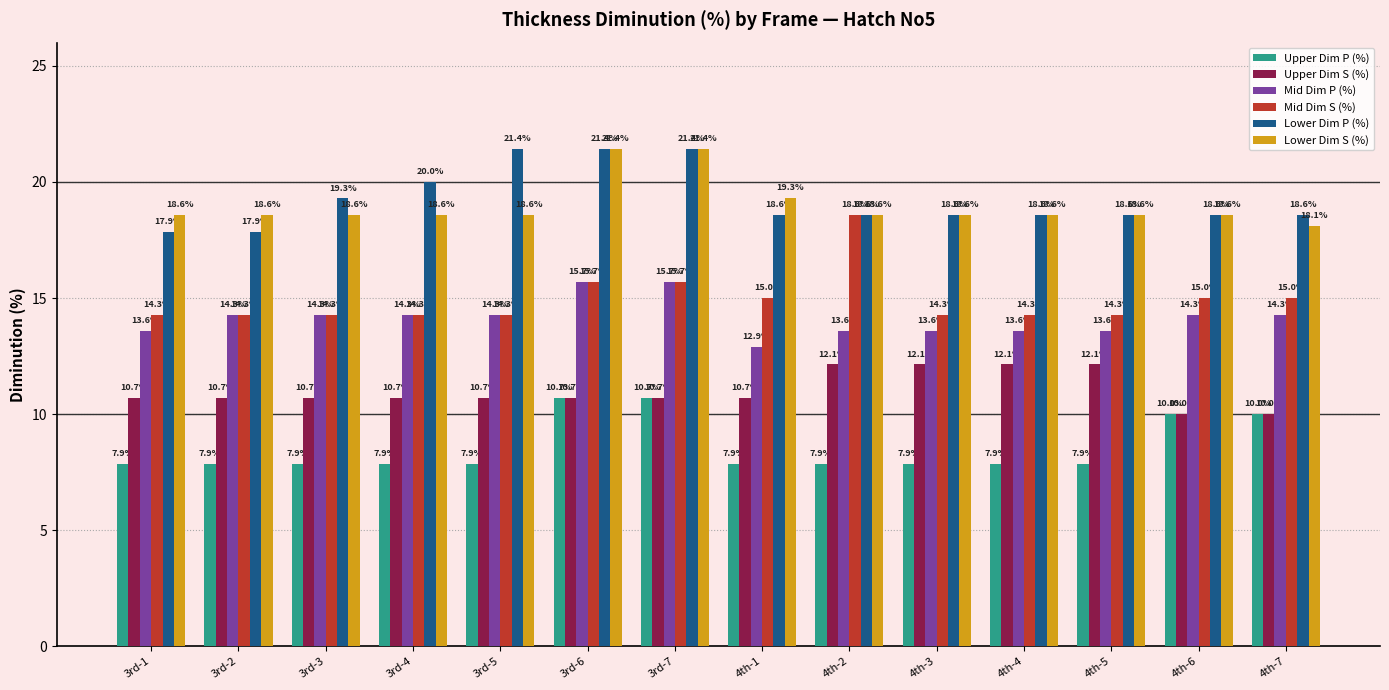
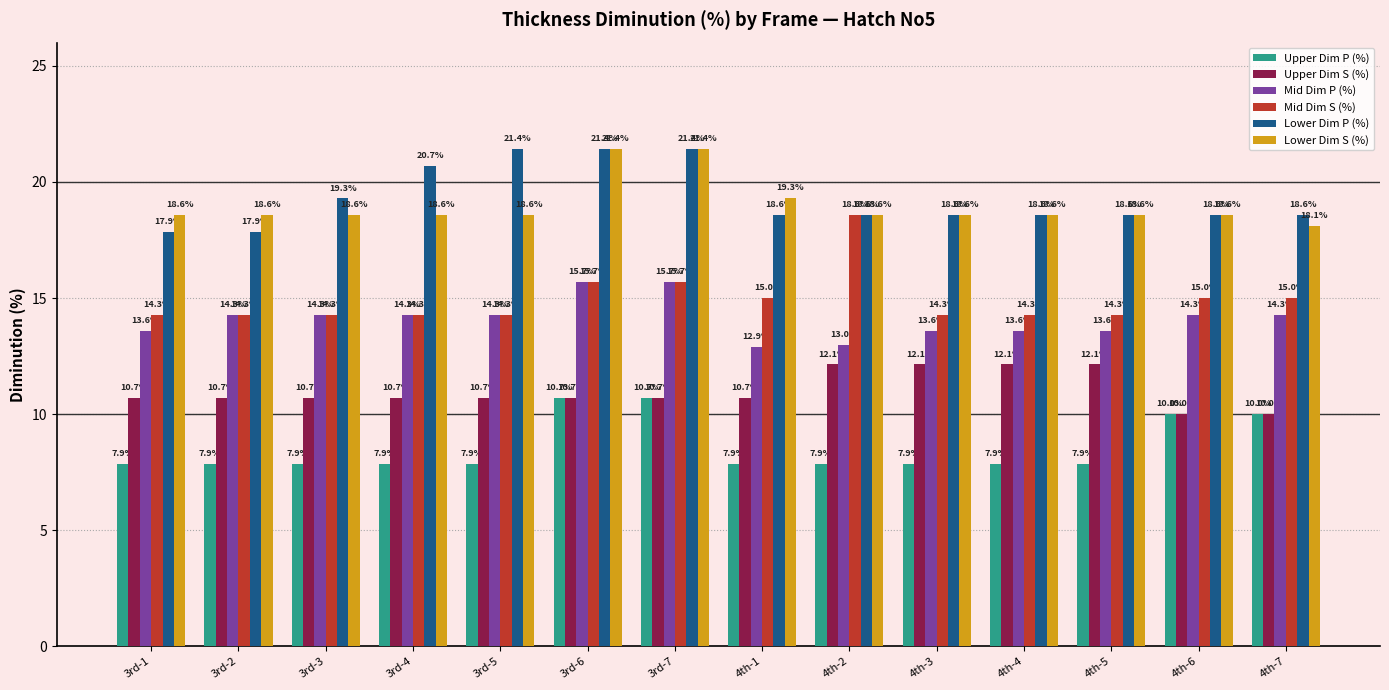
Lower Dim P (%), 3rd-4: 20.0% -> 20.7%
Mid Dim P (%), 4th-2: 13.6% -> 13.0%
